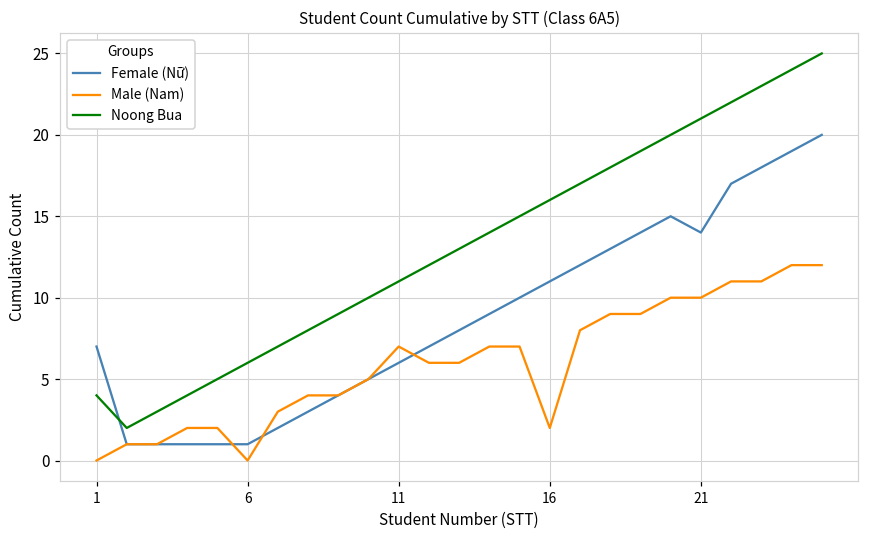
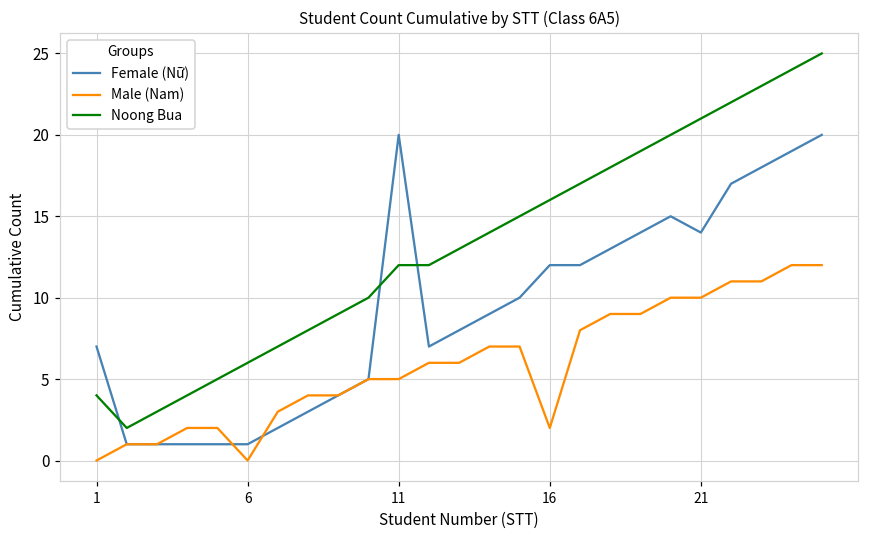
Female (Nữ), 11: 6 -> 20
Male (Nam), 11: 7 -> 5
Noong Bua, 11: 11 -> 12
Female (Nữ), 16: 11 -> 12
